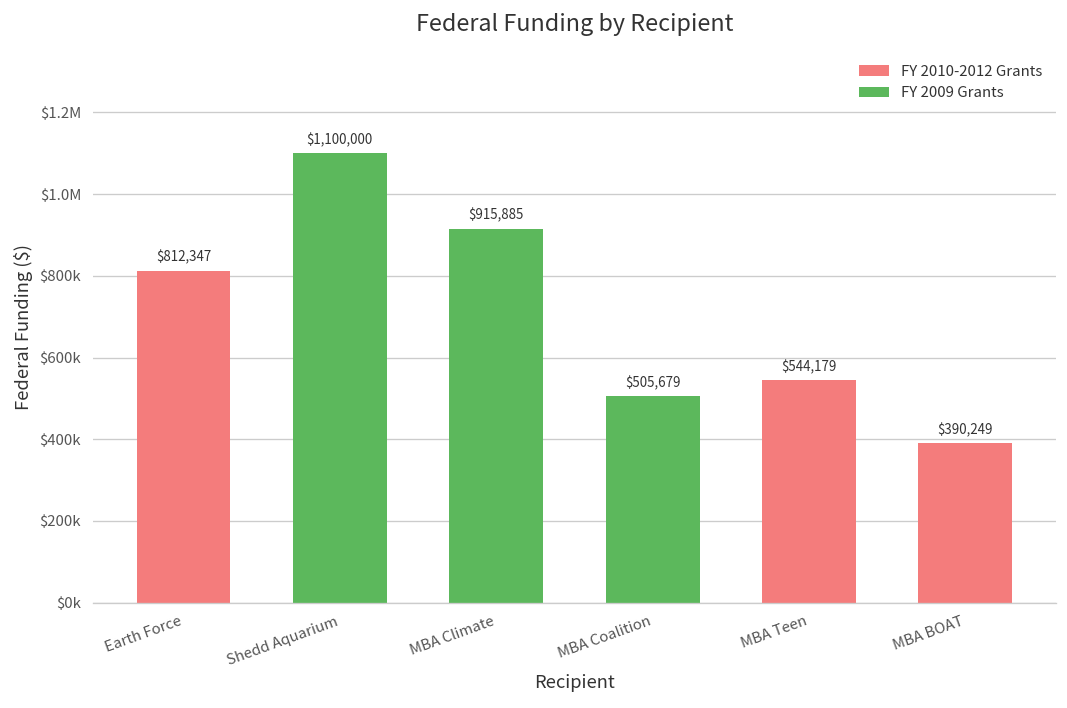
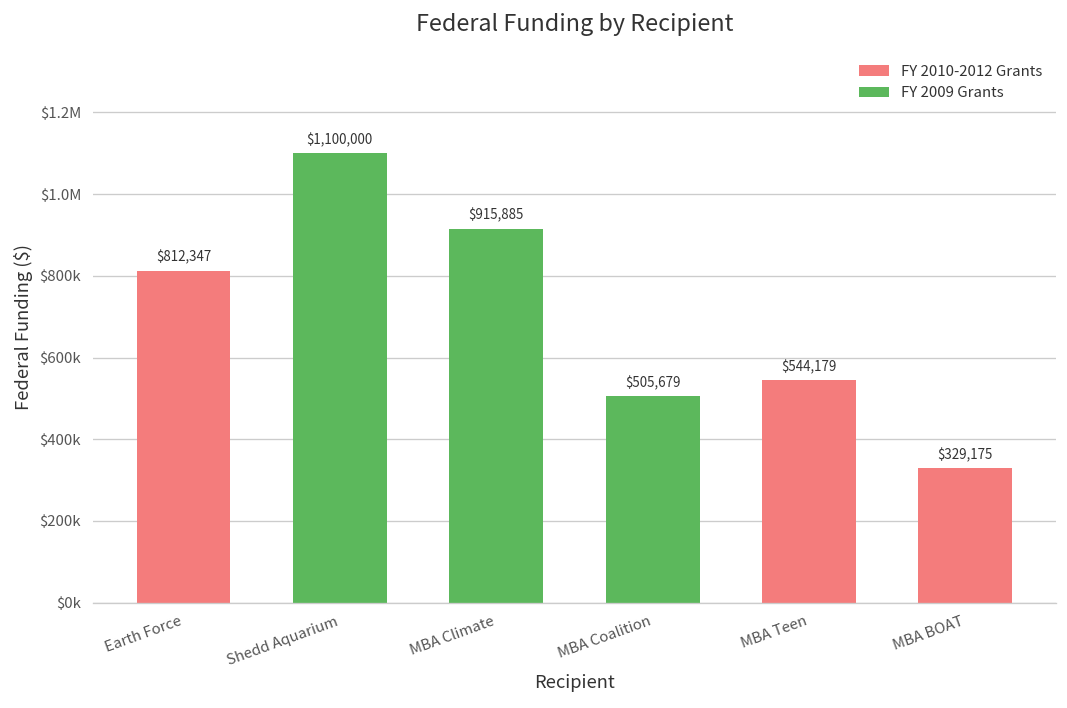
FY 2010-2012 Grants, MBA BOAT: $390,249 -> $329,175
